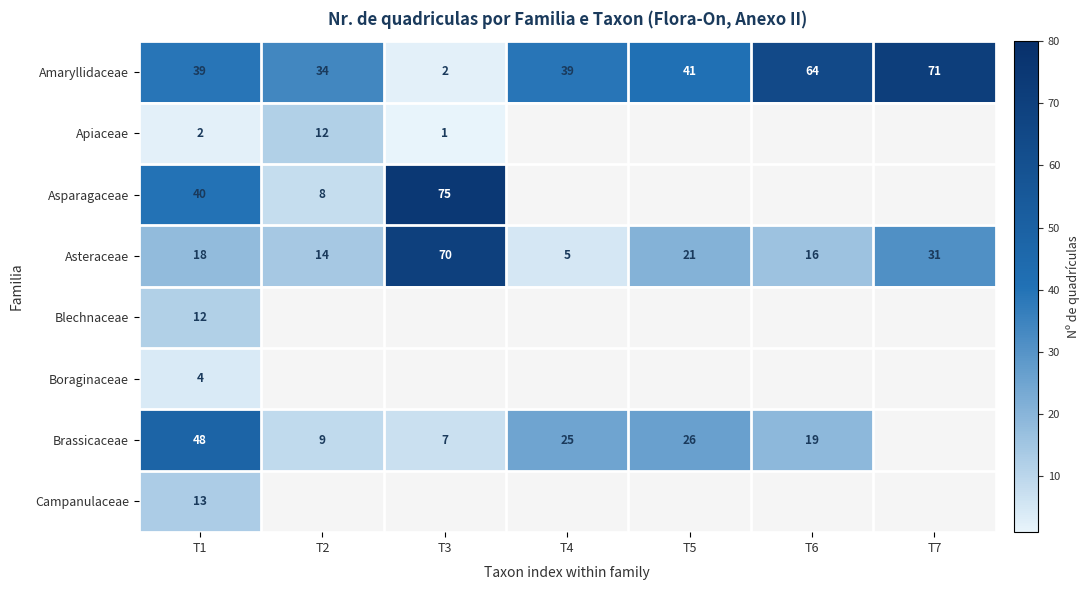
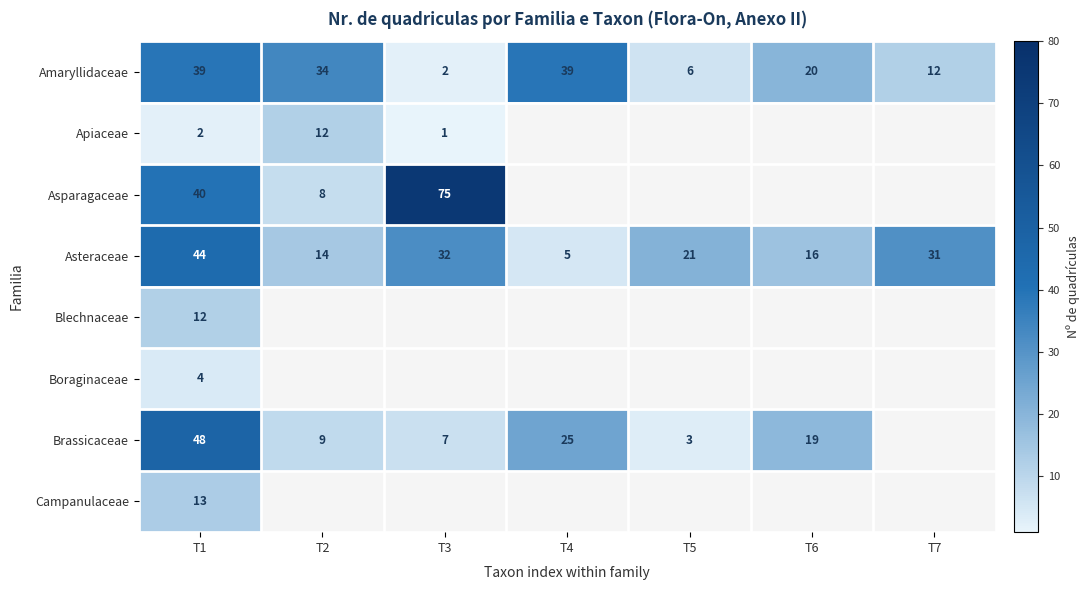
Amaryllidaceae, T5: 41 -> 6
Amaryllidaceae, T6: 64 -> 20
Amaryllidaceae, T7: 71 -> 12
Asteraceae, T1: 18 -> 44
Asteraceae, T3: 70 -> 32
Brassicaceae, T5: 26 -> 3
